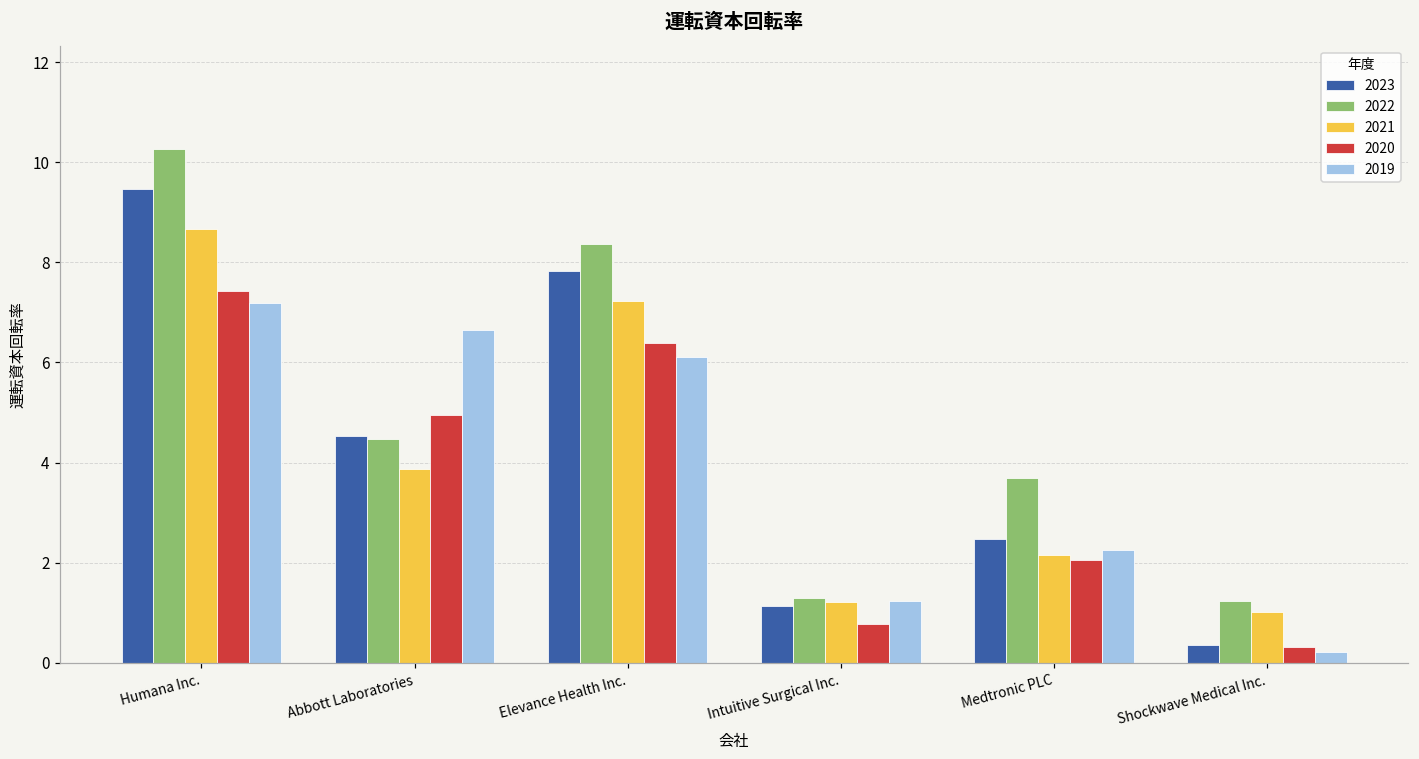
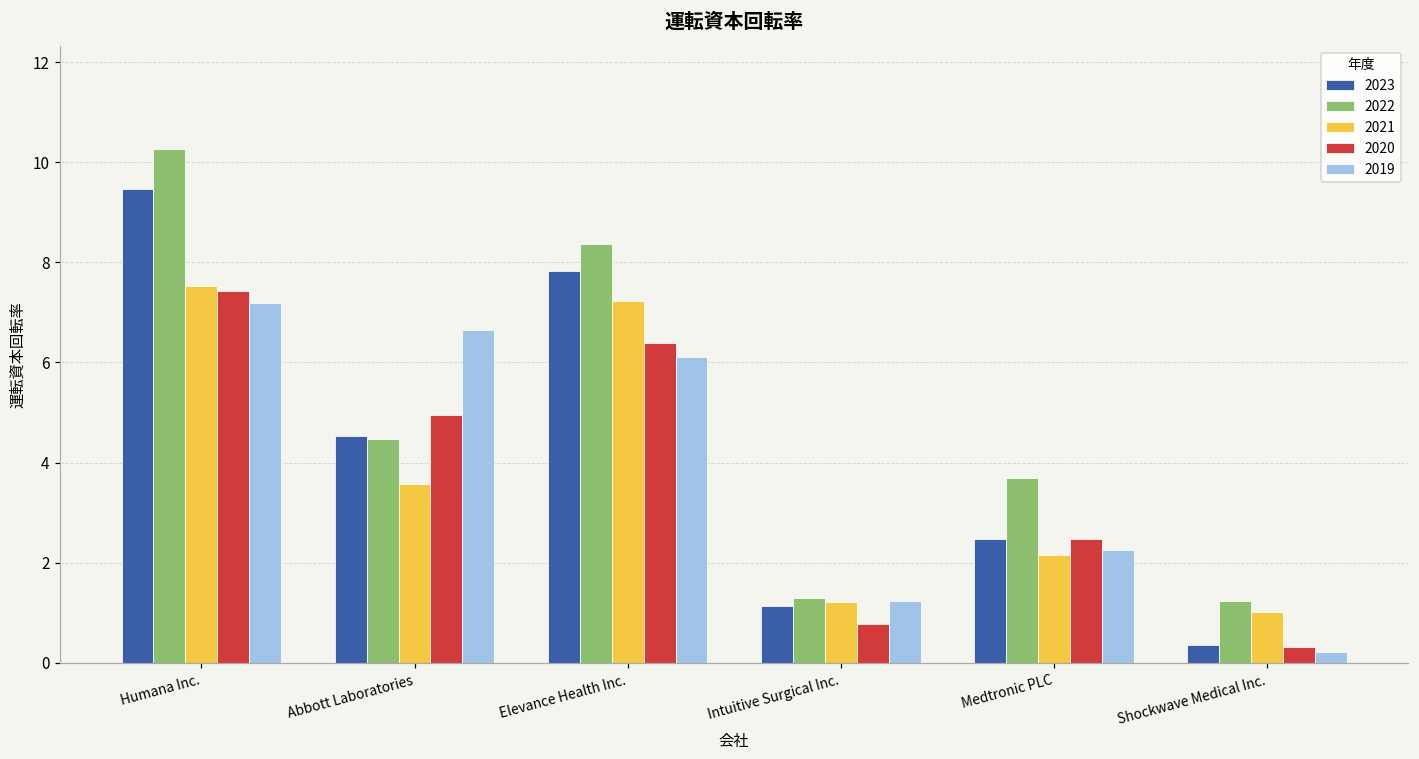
2021, Humana Inc.: 8.7 -> 7.5
2021, Abbott Laboratories: 3.9 -> 3.6
2020, Medtronic PLC: 2.1 -> 2.5
